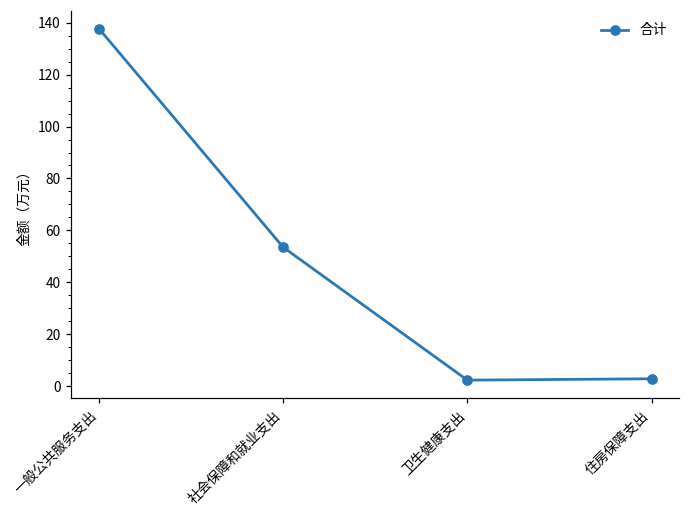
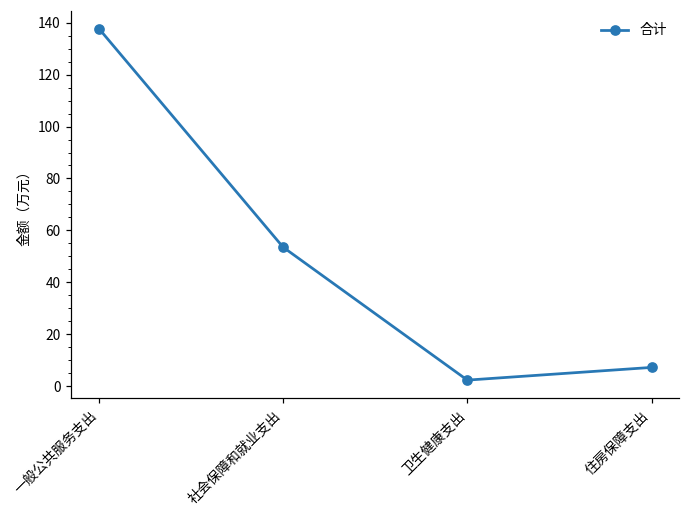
住房保障支出: 3 -> 7
